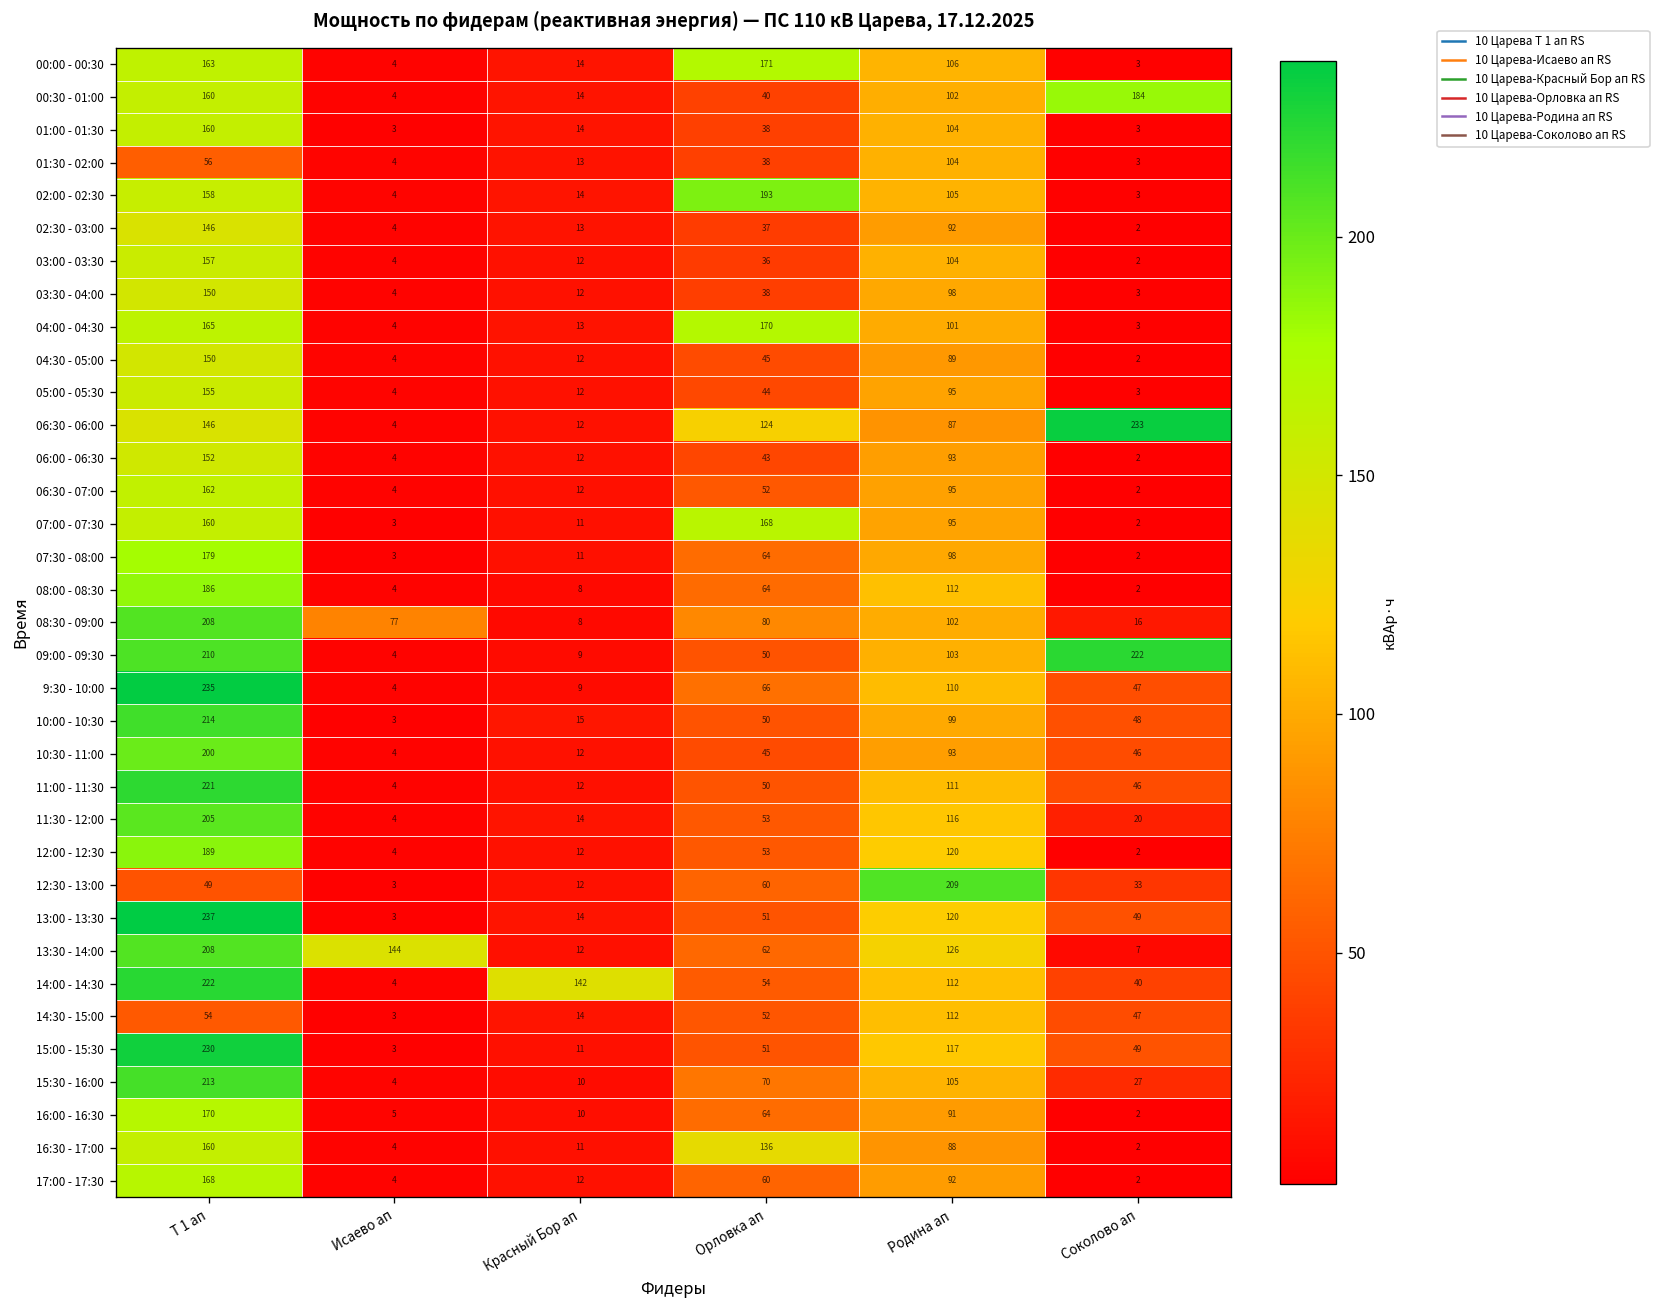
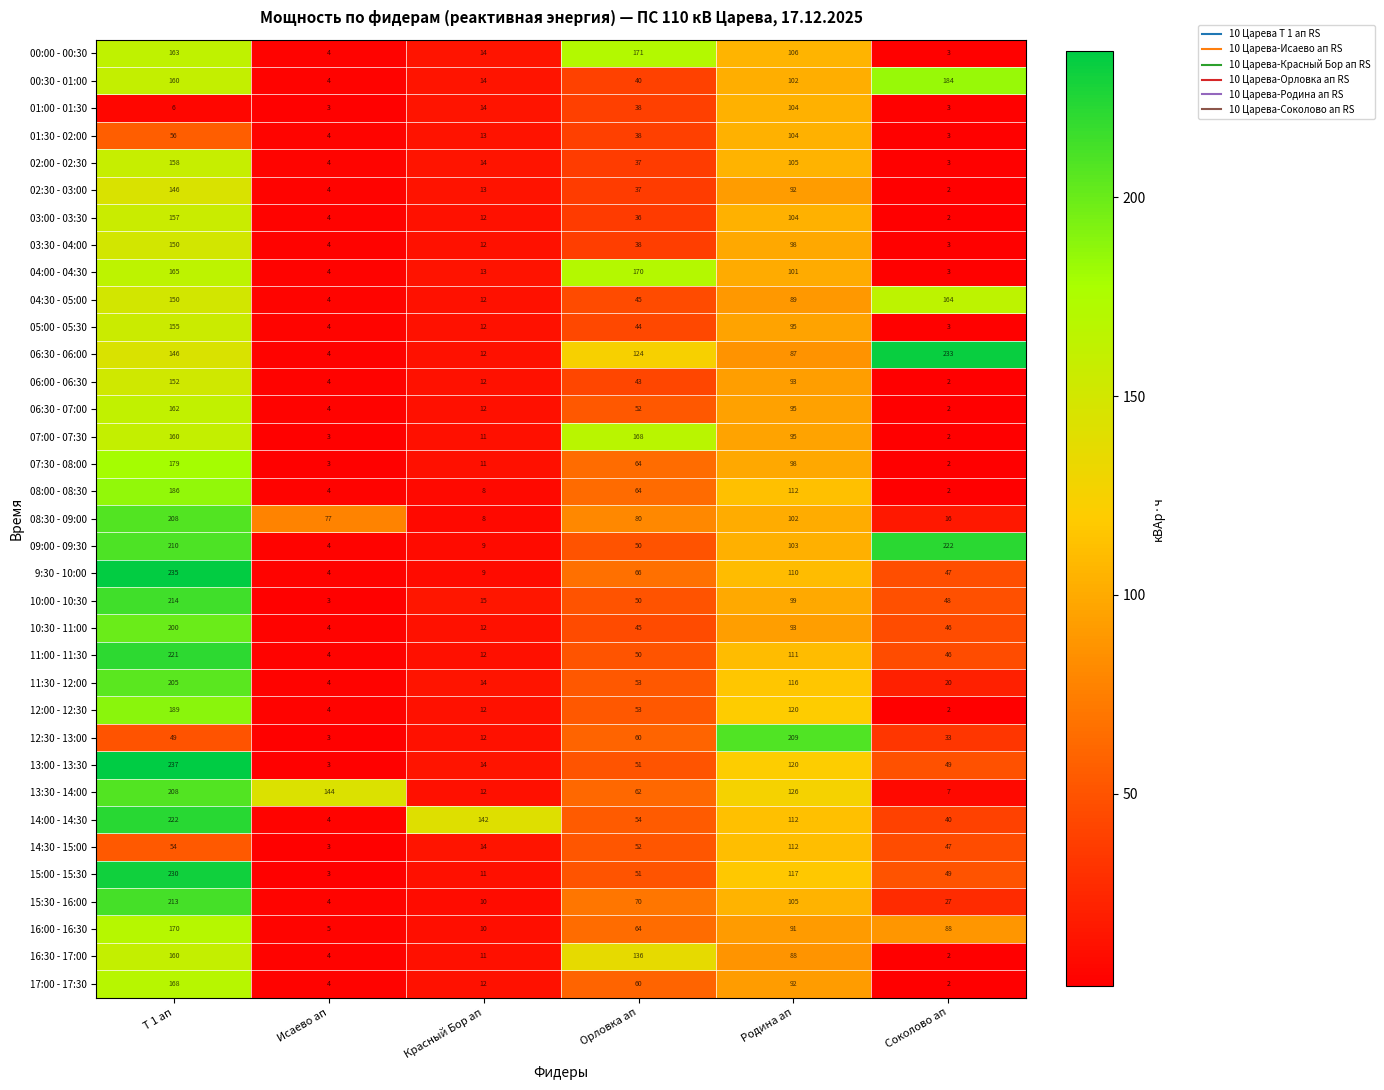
01:00 - 01:30, Т 1 ап: 160 -> 6
02:00 - 02:30, Орловка ап: 193 -> 37
04:30 - 05:00, Соколово ап: 2 -> 164
16:00 - 16:30, Соколово ап: 2 -> 88
